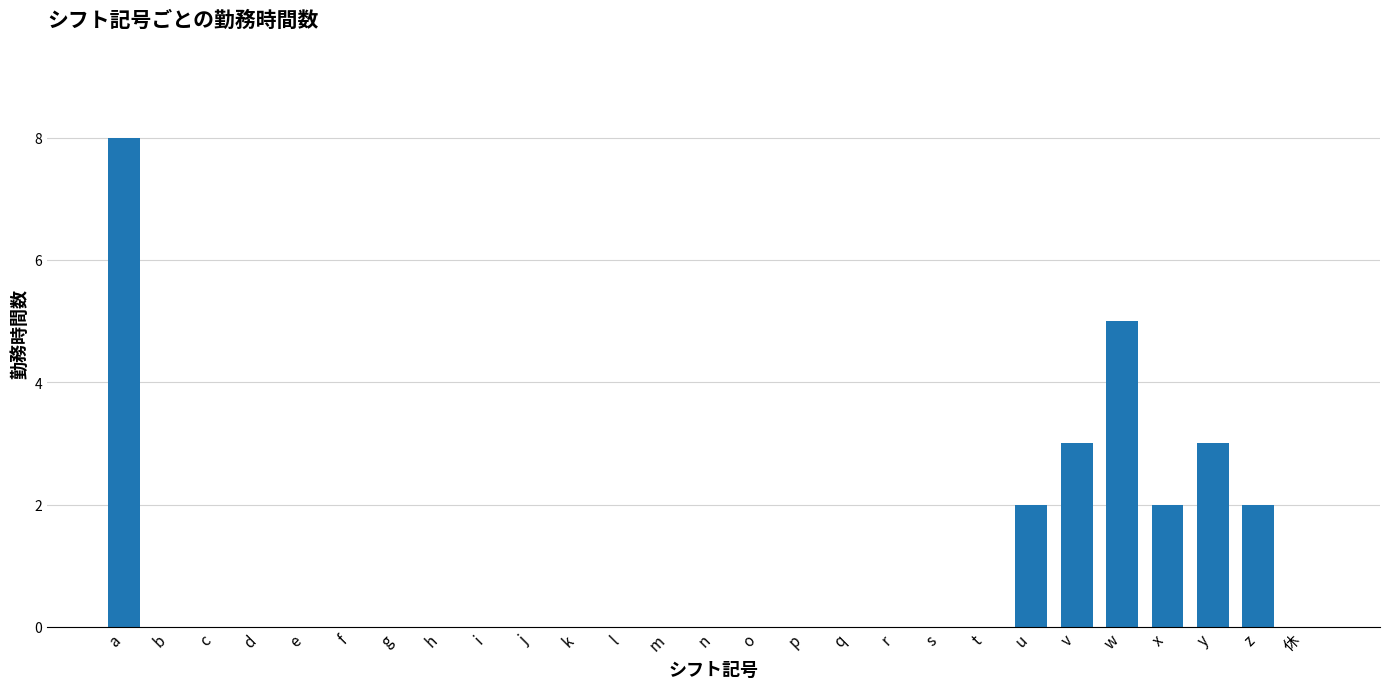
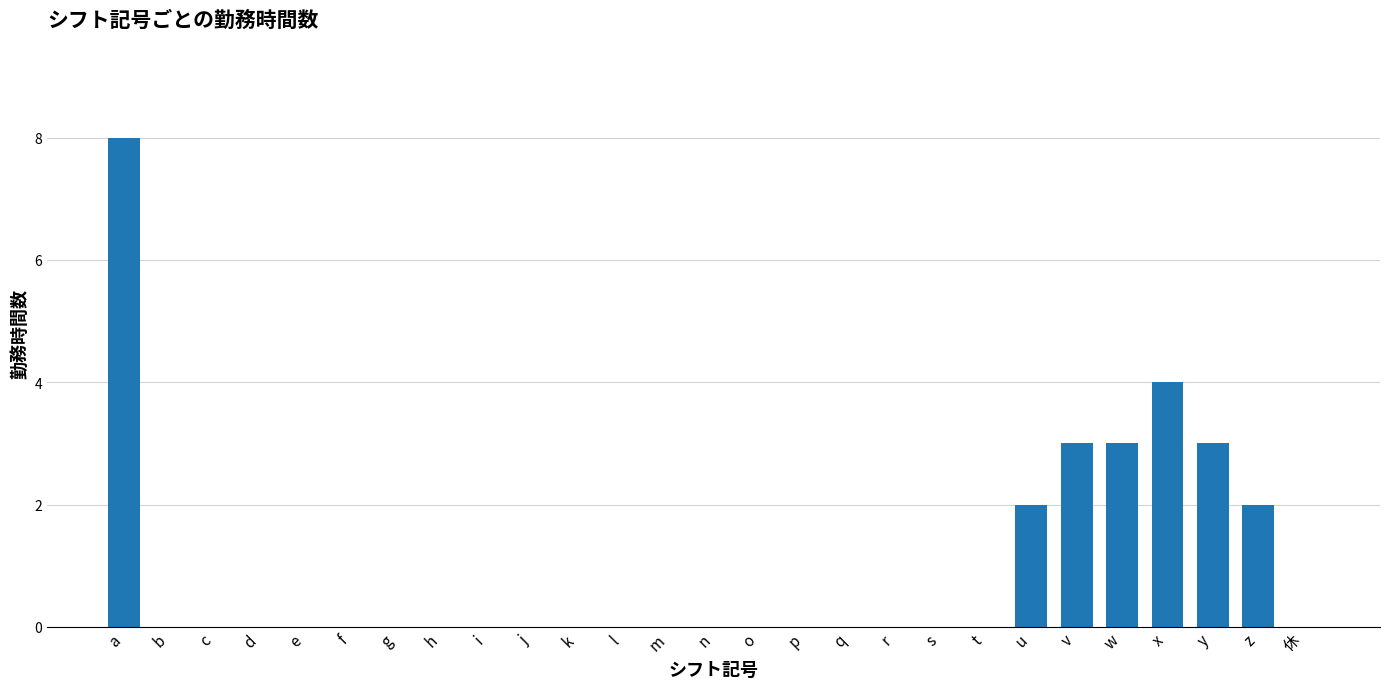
w: 5 -> 3
x: 2 -> 4
